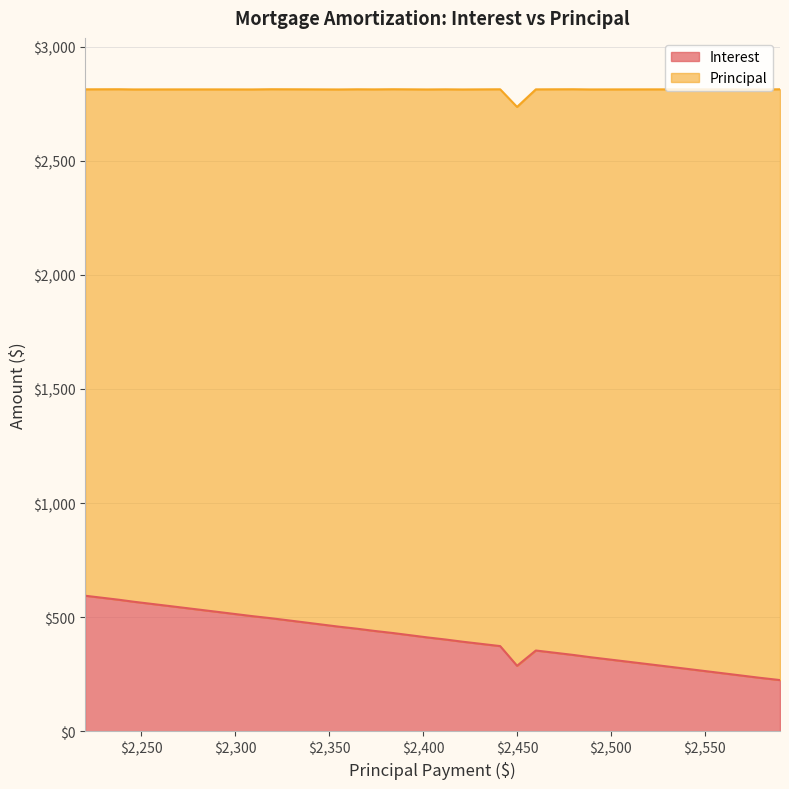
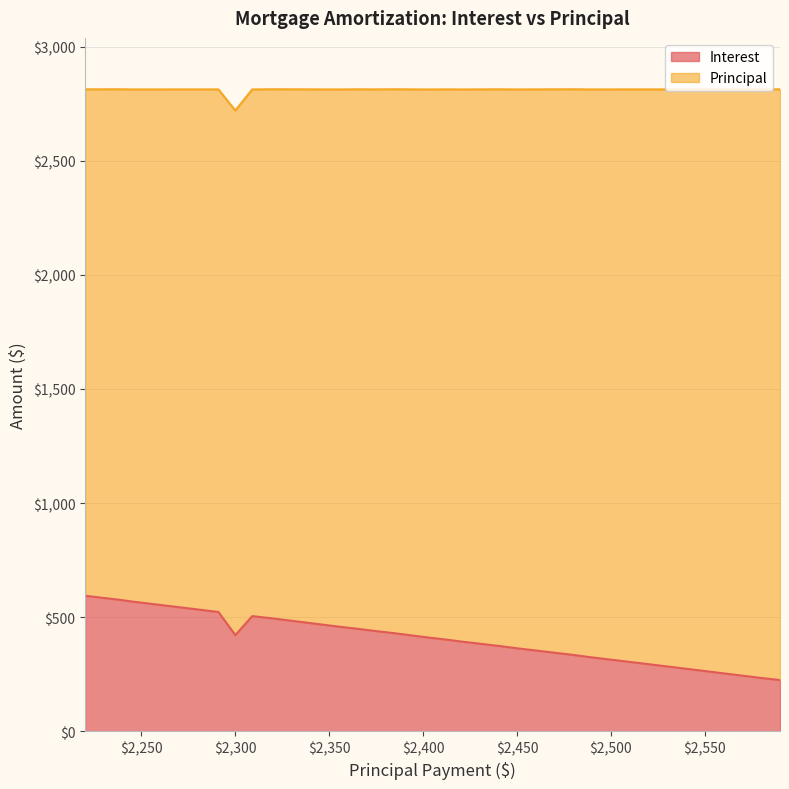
Interest, $2,300: $510 -> $420
Interest, $2,450: $290 -> $360
